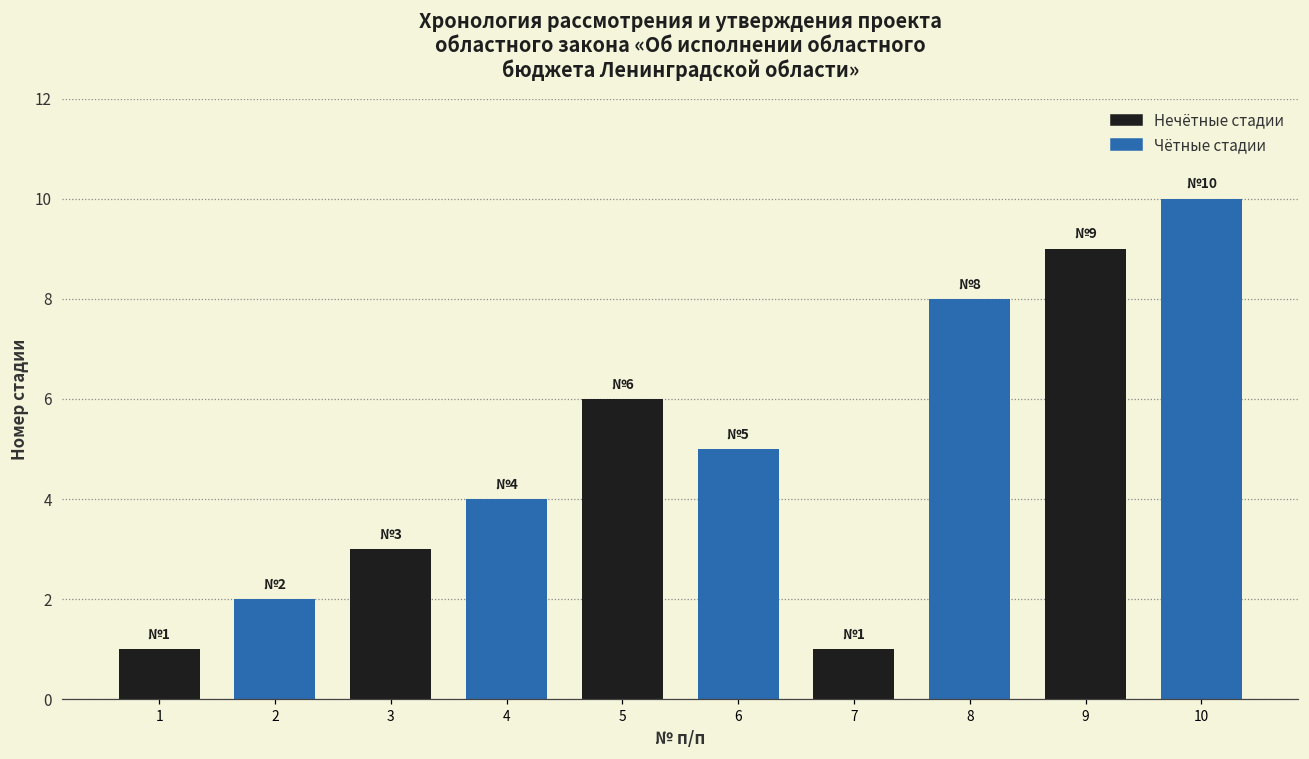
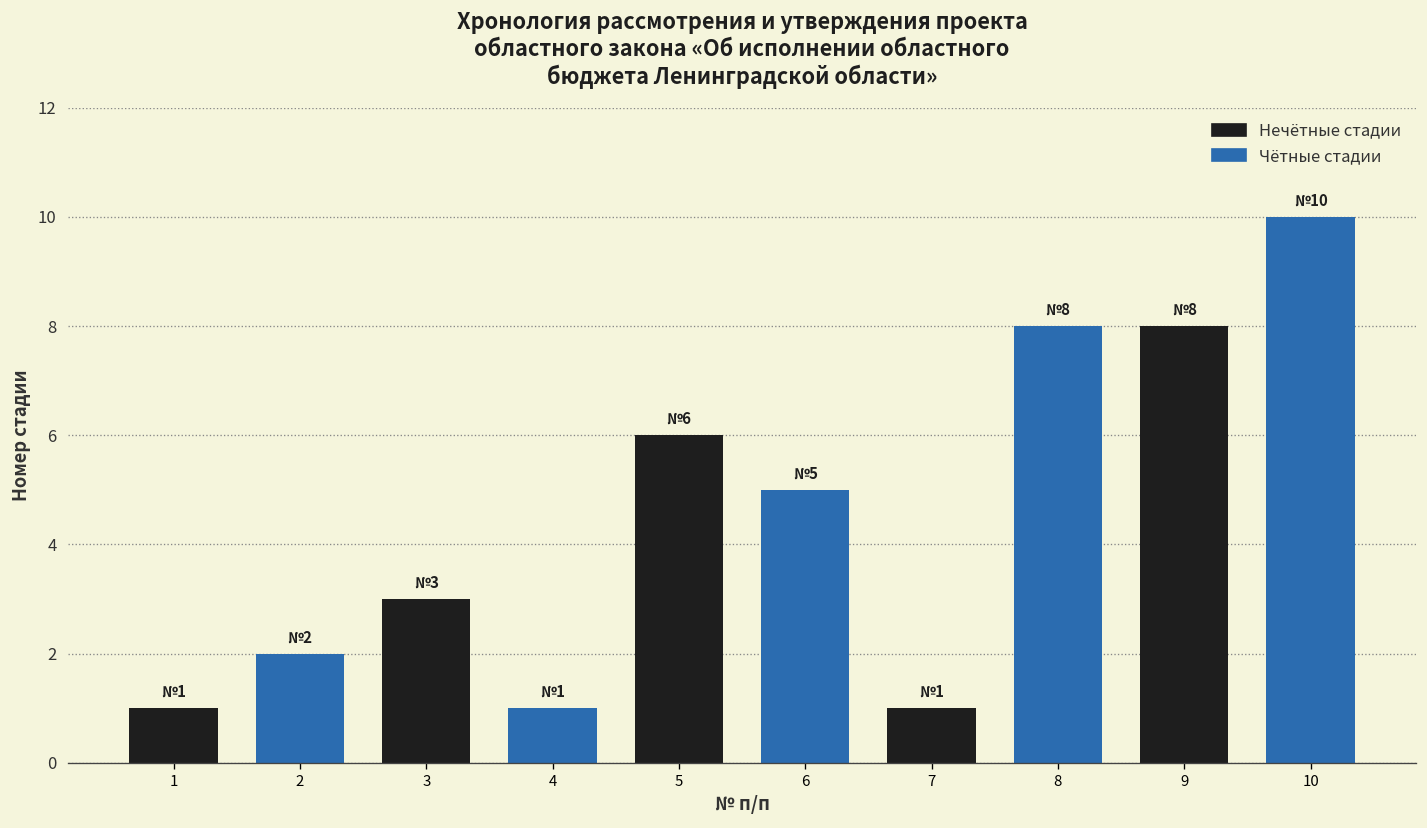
4: 4 -> 1
9: 9 -> 8
